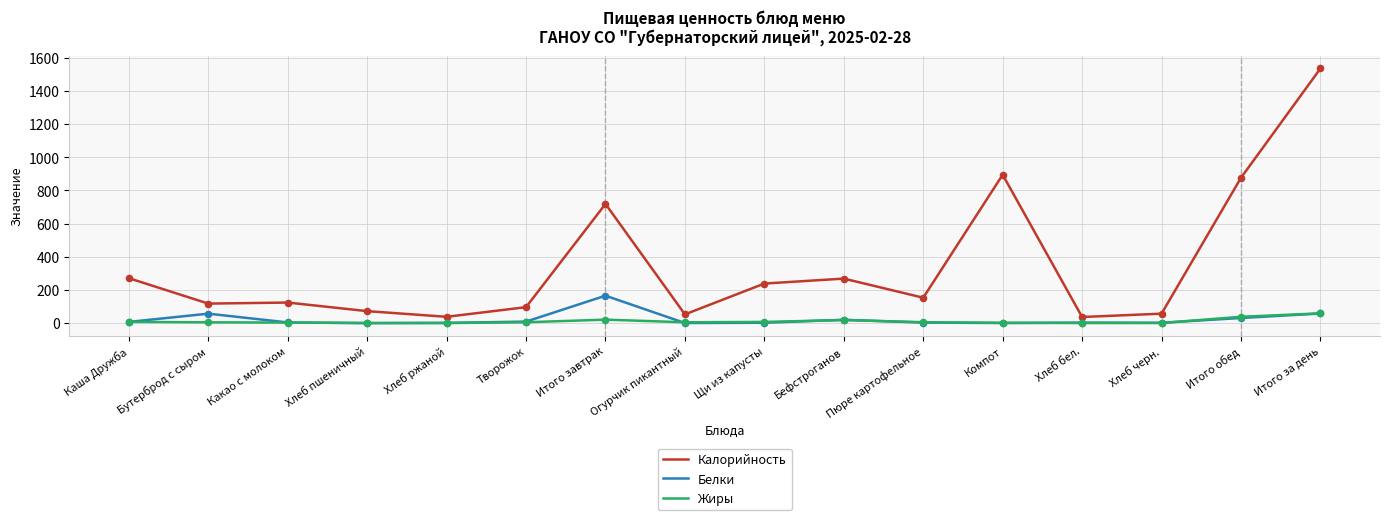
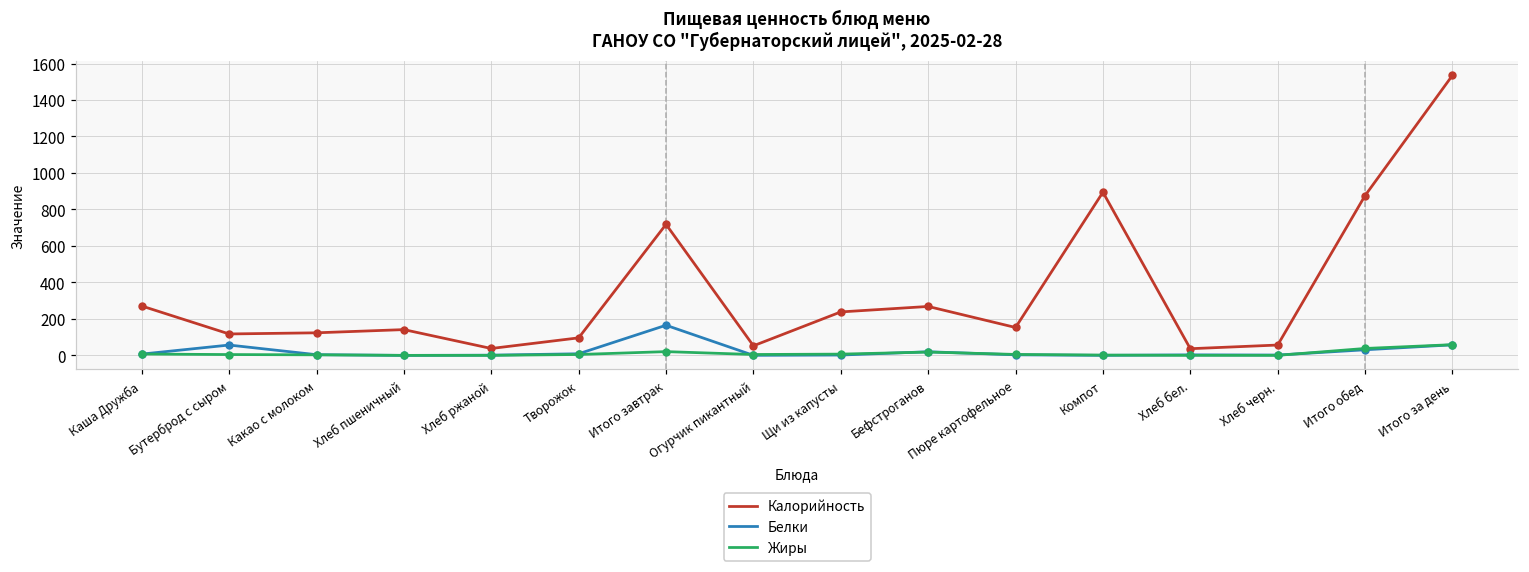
Калорийность, Хлеб пшеничный: 70 -> 140
